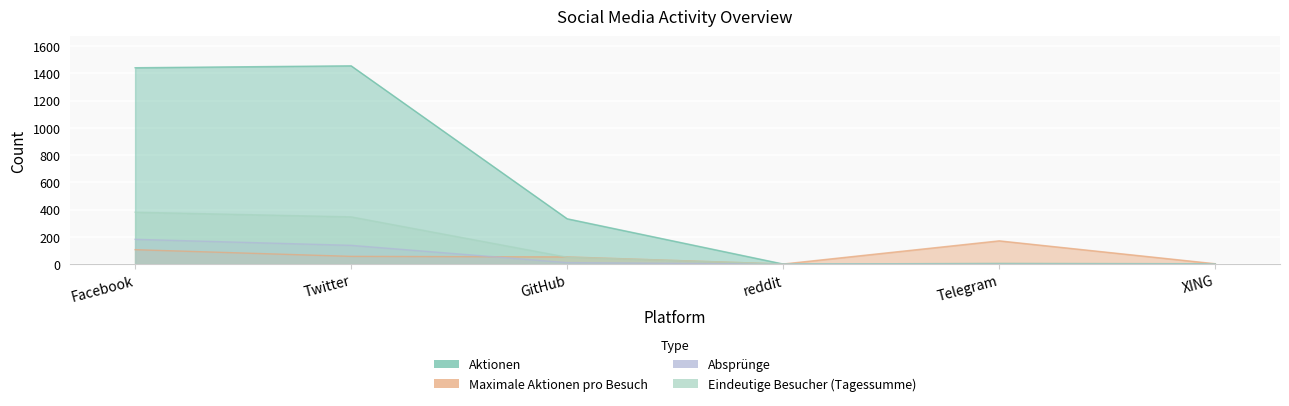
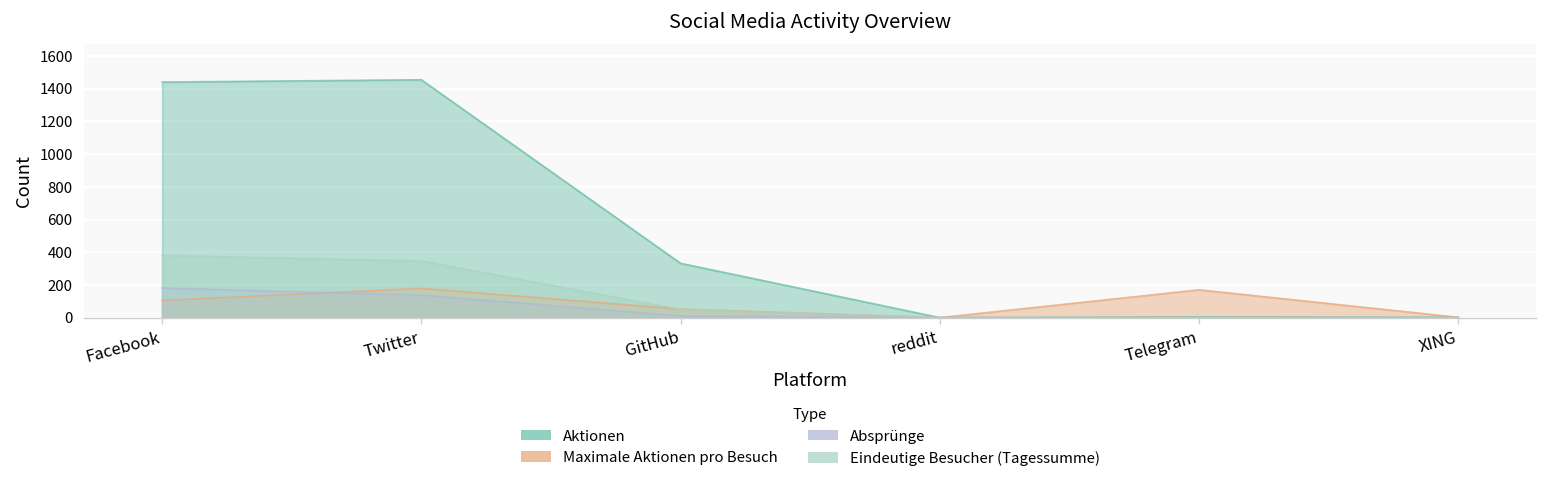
Maximale Aktionen pro Besuch, Twitter: 60 -> 180
